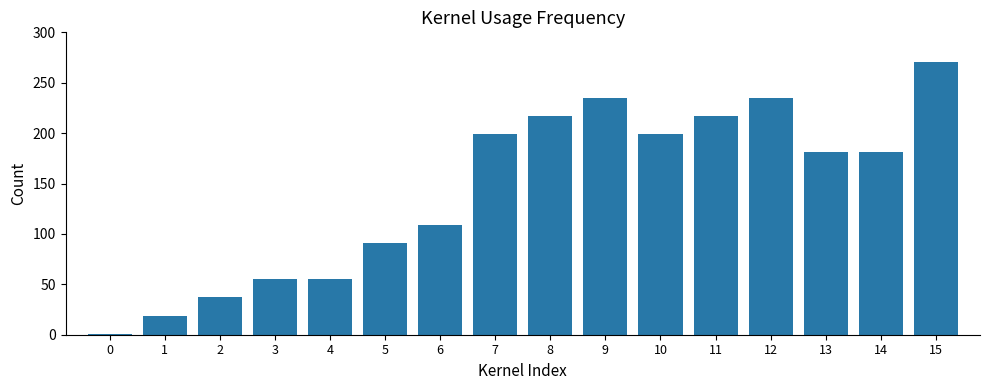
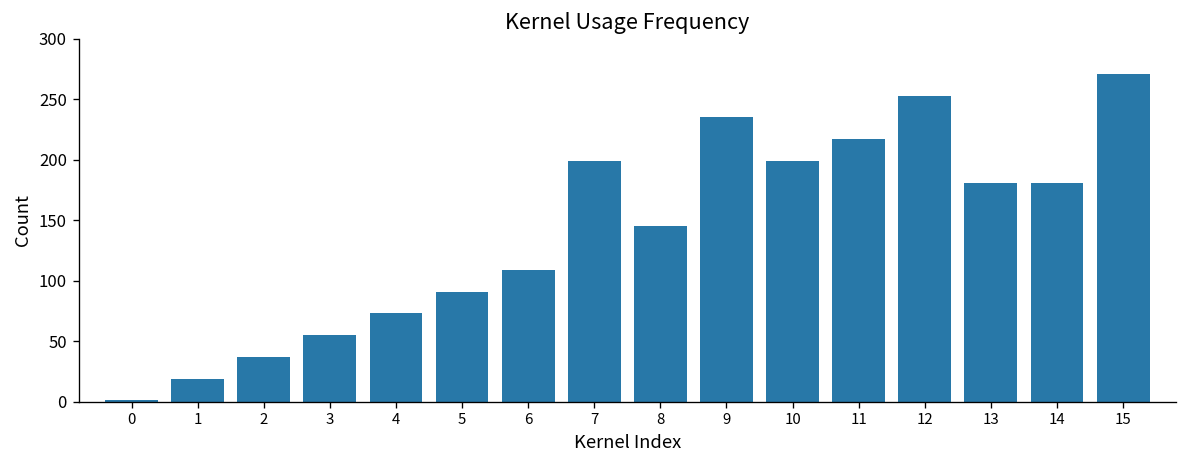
4: 55 -> 73
8: 217 -> 145
12: 235 -> 253
